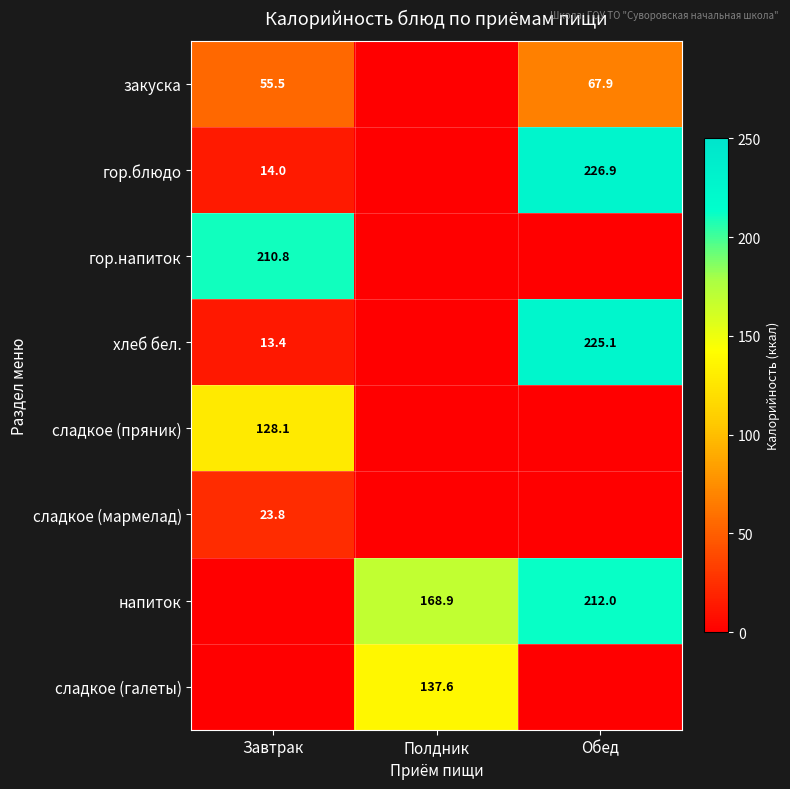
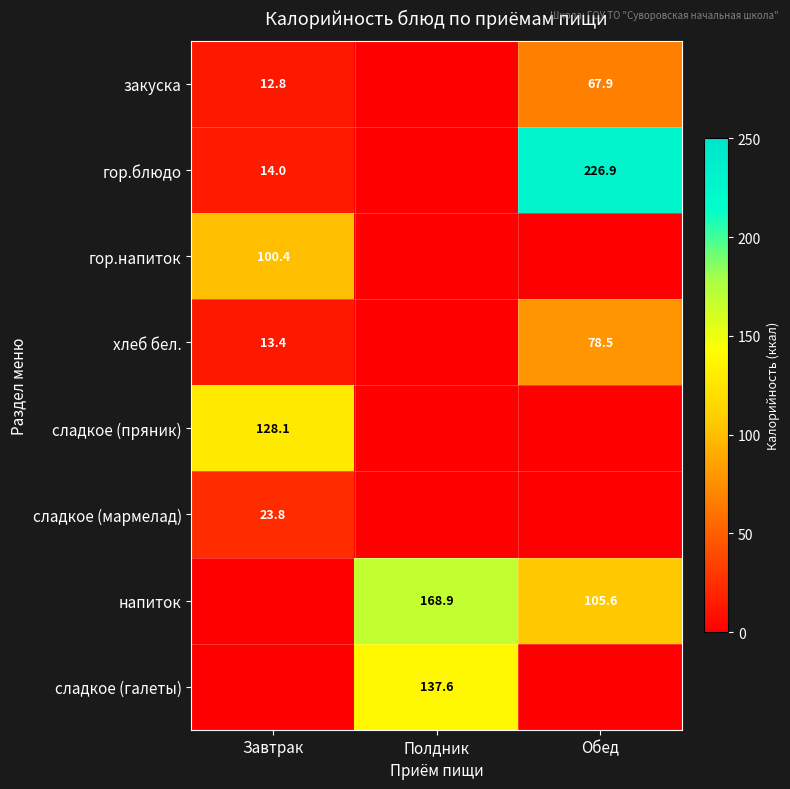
закуска, Завтрак: 55.5 -> 12.8
гор.напиток, Завтрак: 210.8 -> 100.4
хлеб бел., Обед: 225.1 -> 78.5
напиток, Обед: 212.0 -> 105.6
